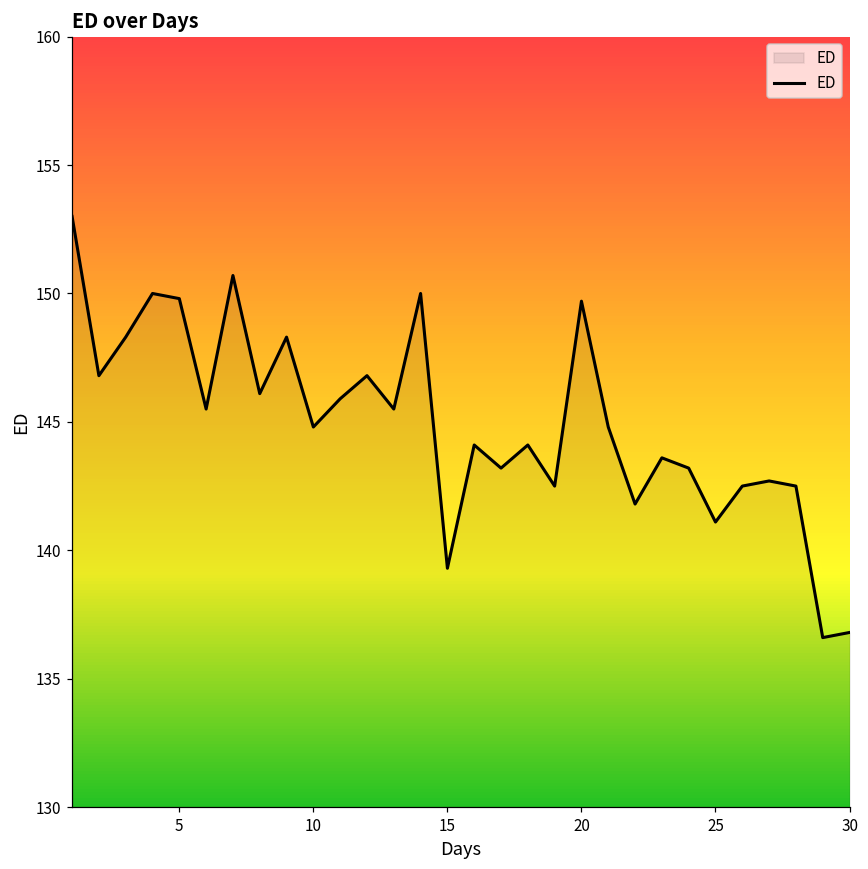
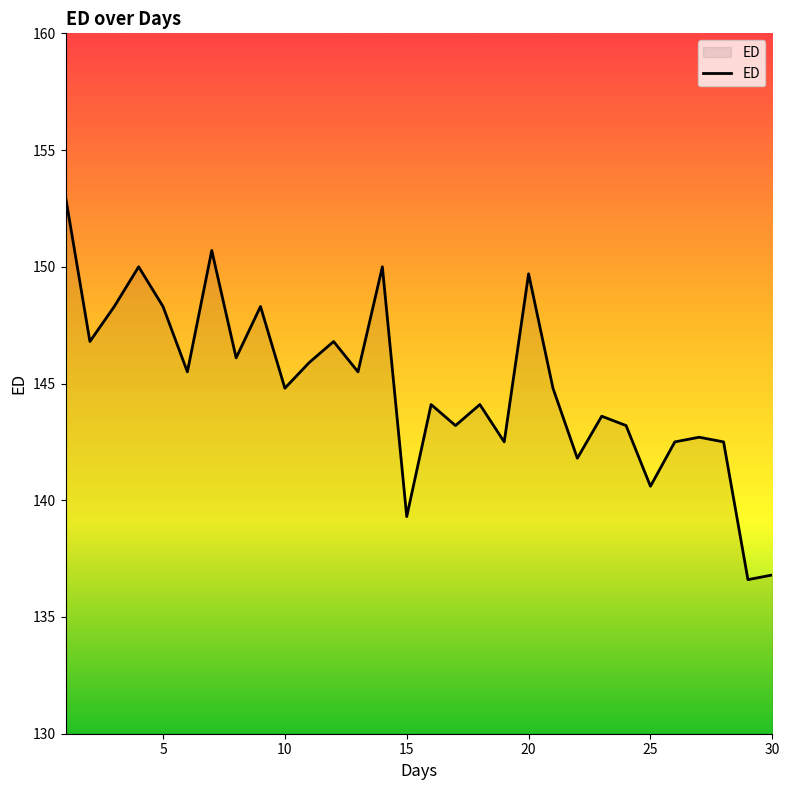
5: 149.8 -> 148.3
25: 141.1 -> 140.6
